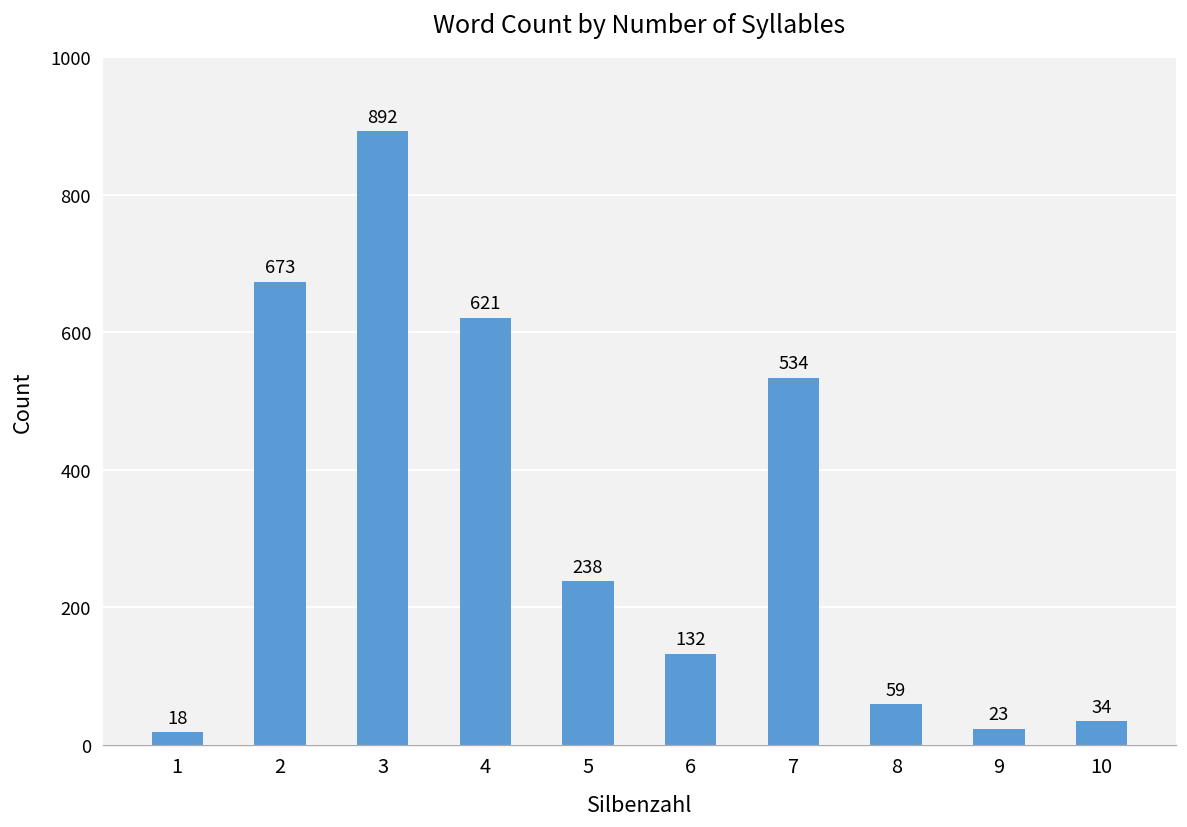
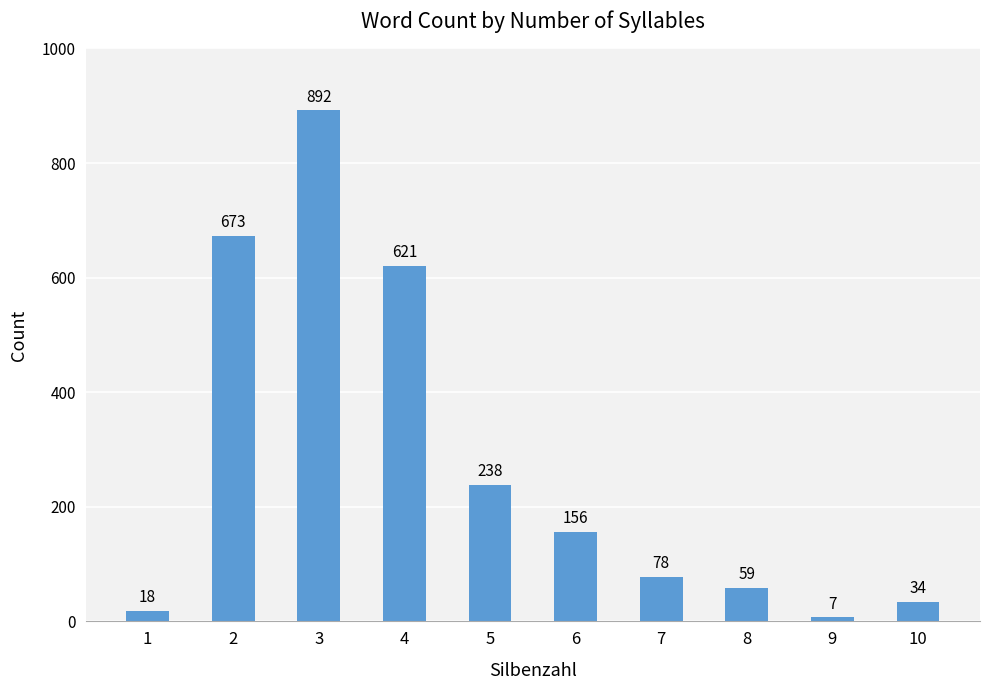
6: 132 -> 156
7: 534 -> 78
9: 23 -> 7
